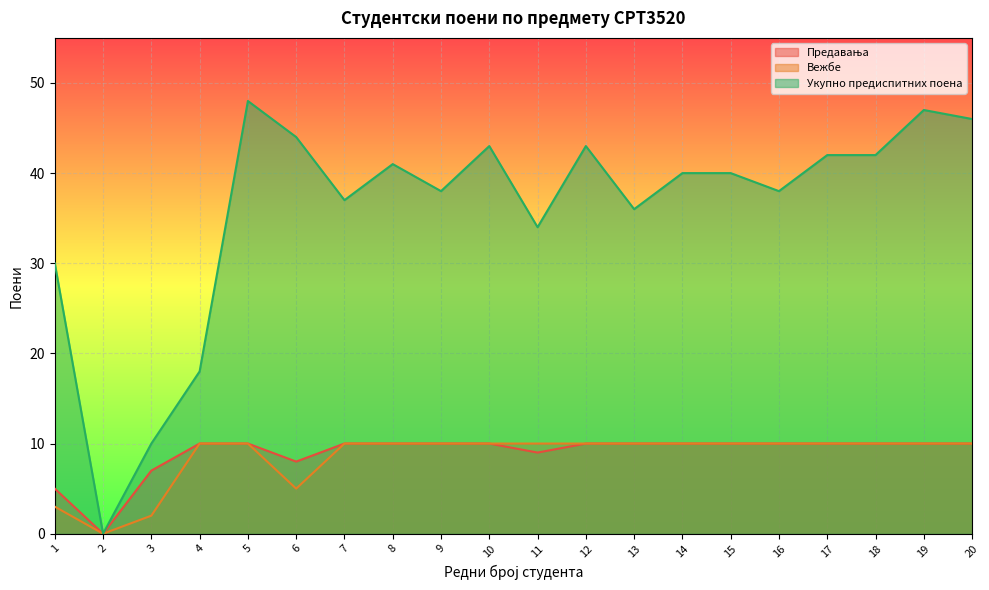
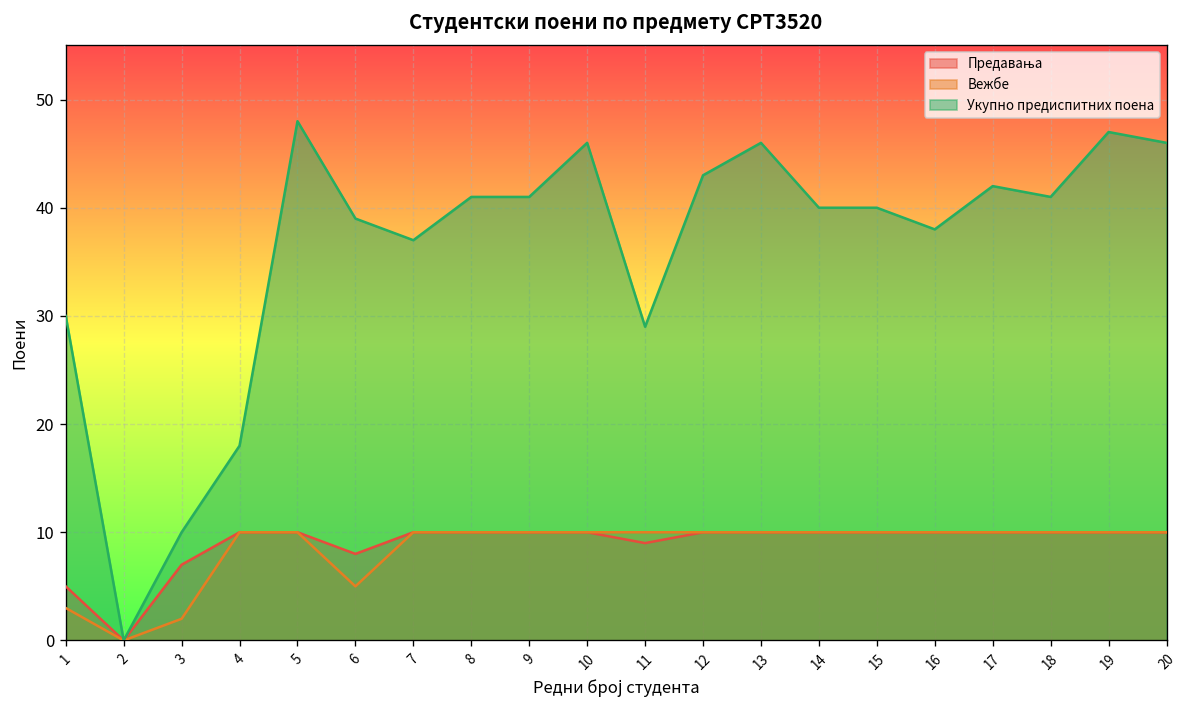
Укупно предиспитних поена, 6: 44 -> 39
Укупно предиспитних поена, 9: 38 -> 41
Укупно предиспитних поена, 10: 43 -> 46
Укупно предиспитних поена, 11: 34 -> 29
Укупно предиспитних поена, 13: 36 -> 46
Укупно предиспитних поена, 18: 42 -> 41
